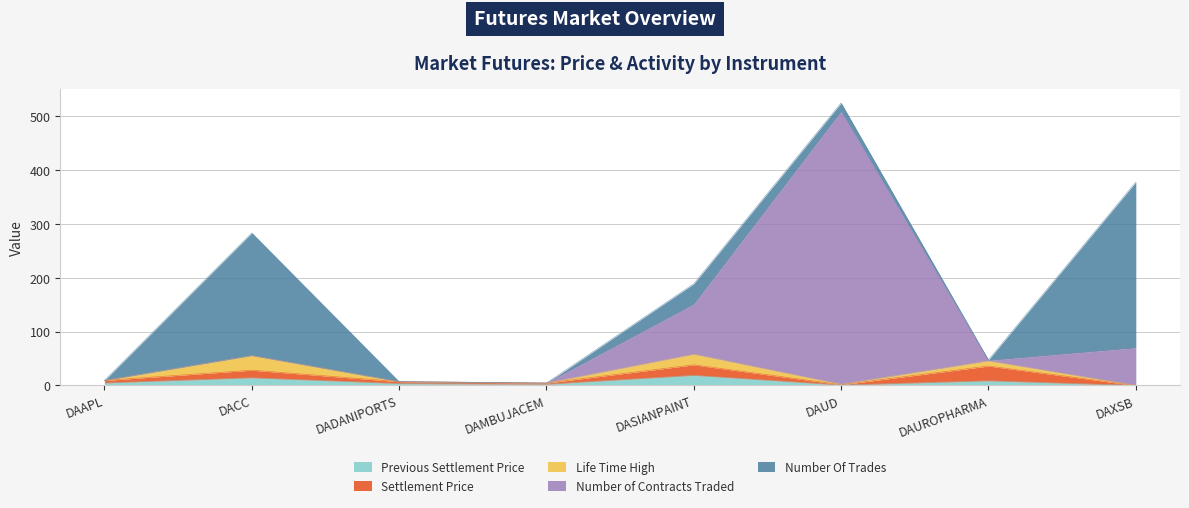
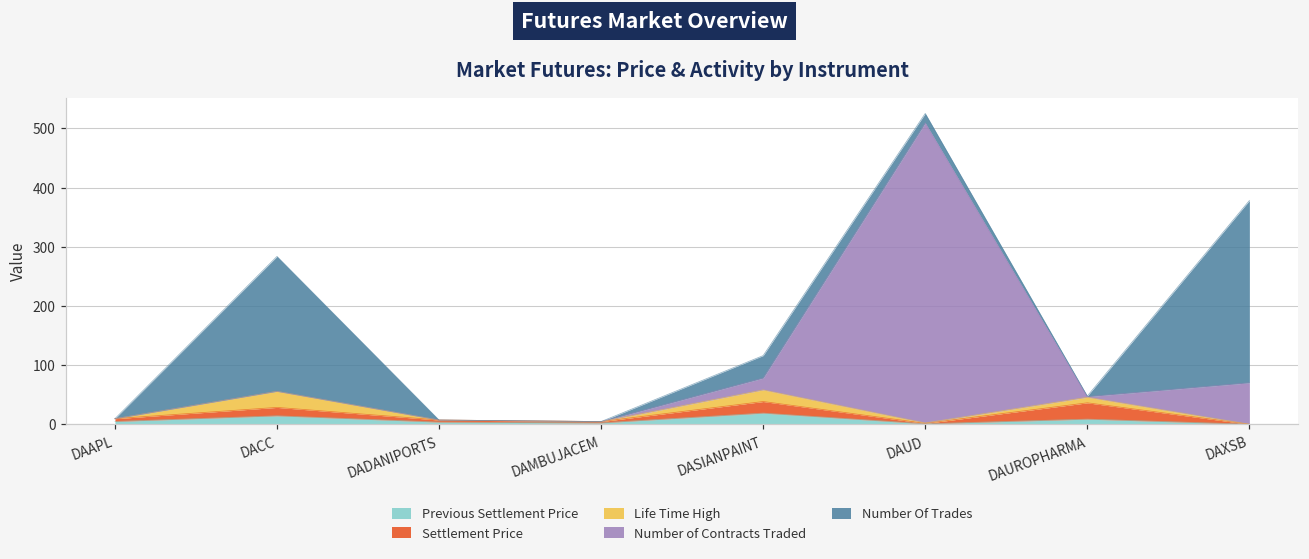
Number of Contracts Traded, DASIANPAINT: 90 -> 20
